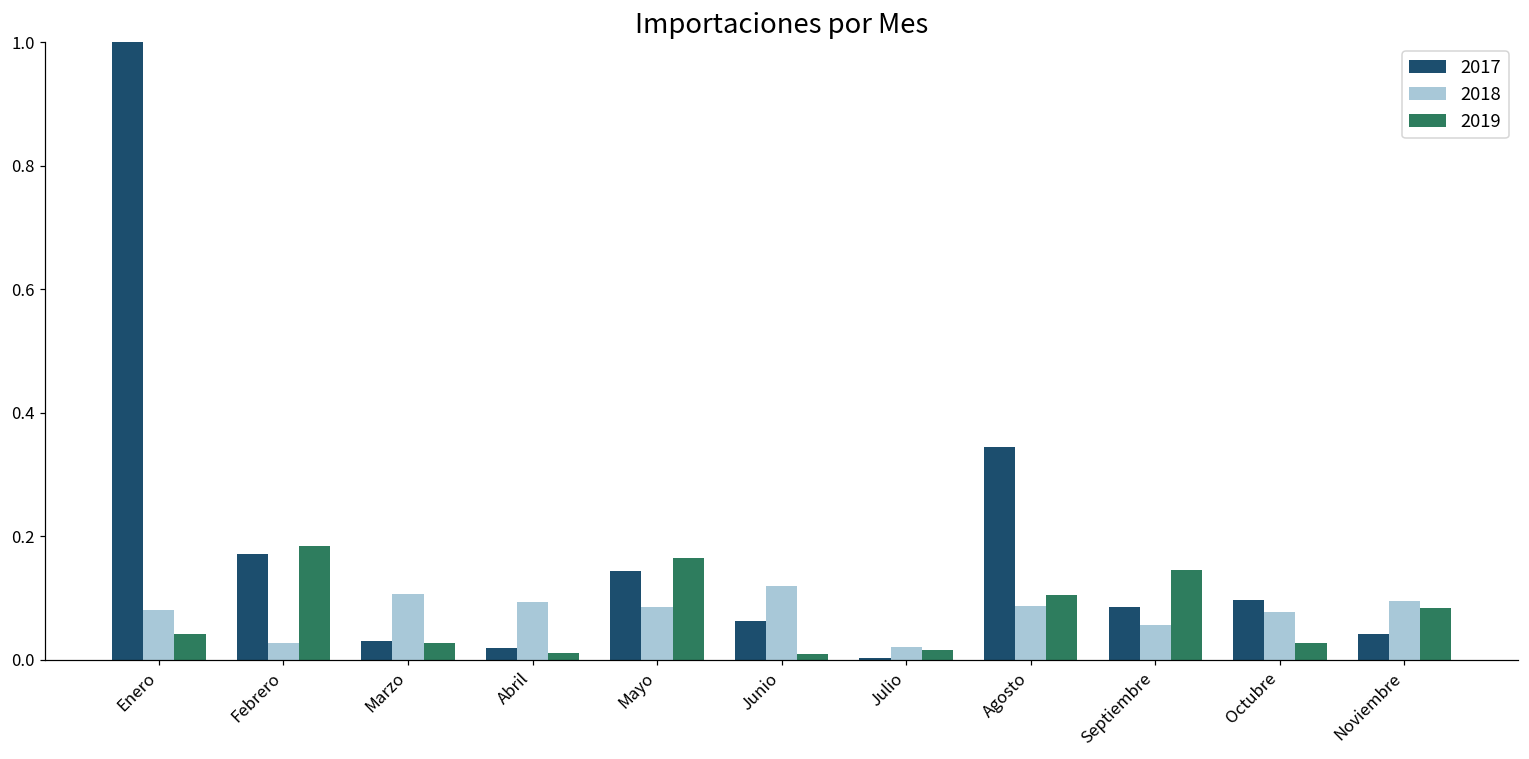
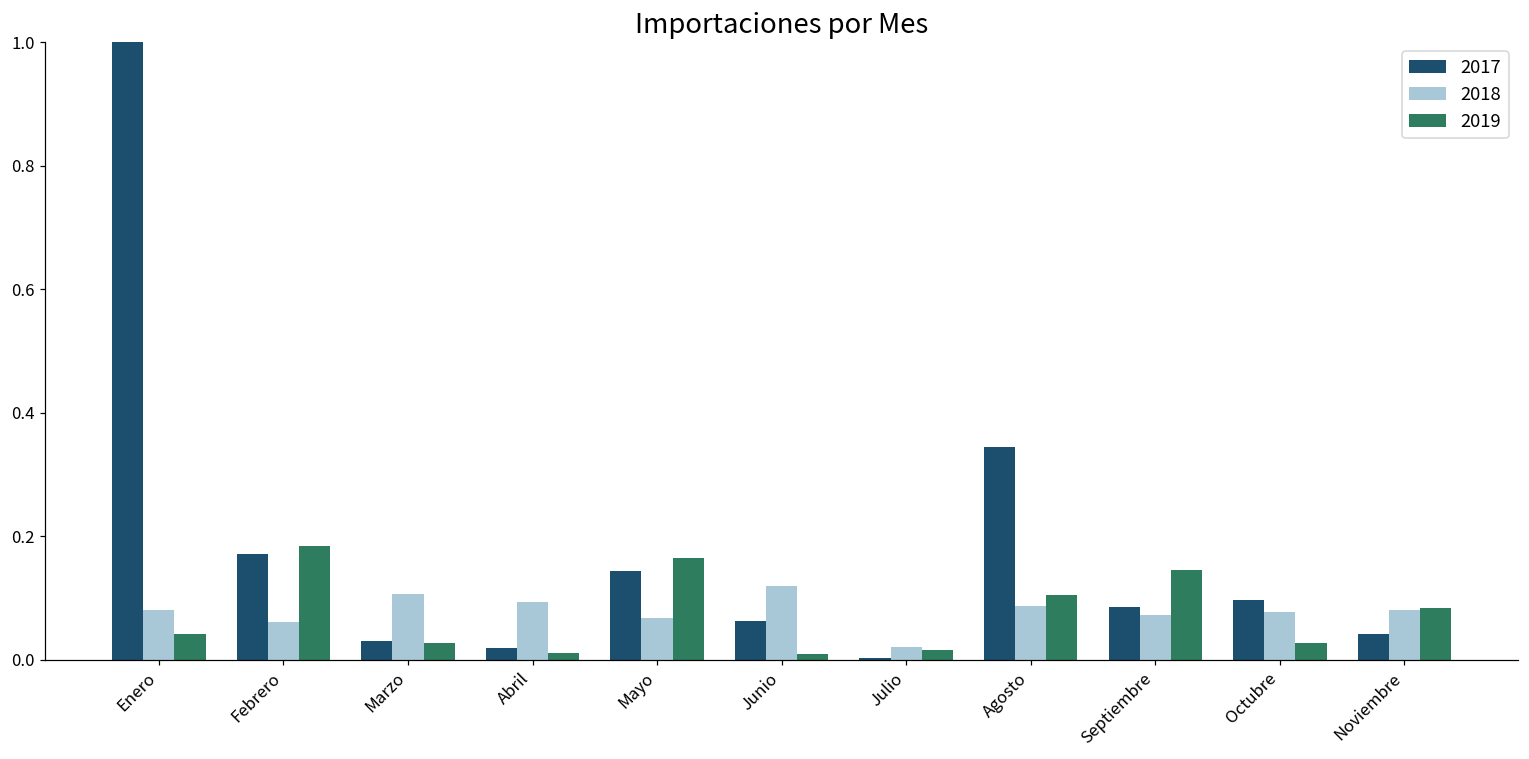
2018, Febrero: 0.03 -> 0.06
2018, Mayo: 0.08 -> 0.07
2018, Septiembre: 0.06 -> 0.07
2018, Noviembre: 0.09 -> 0.08
